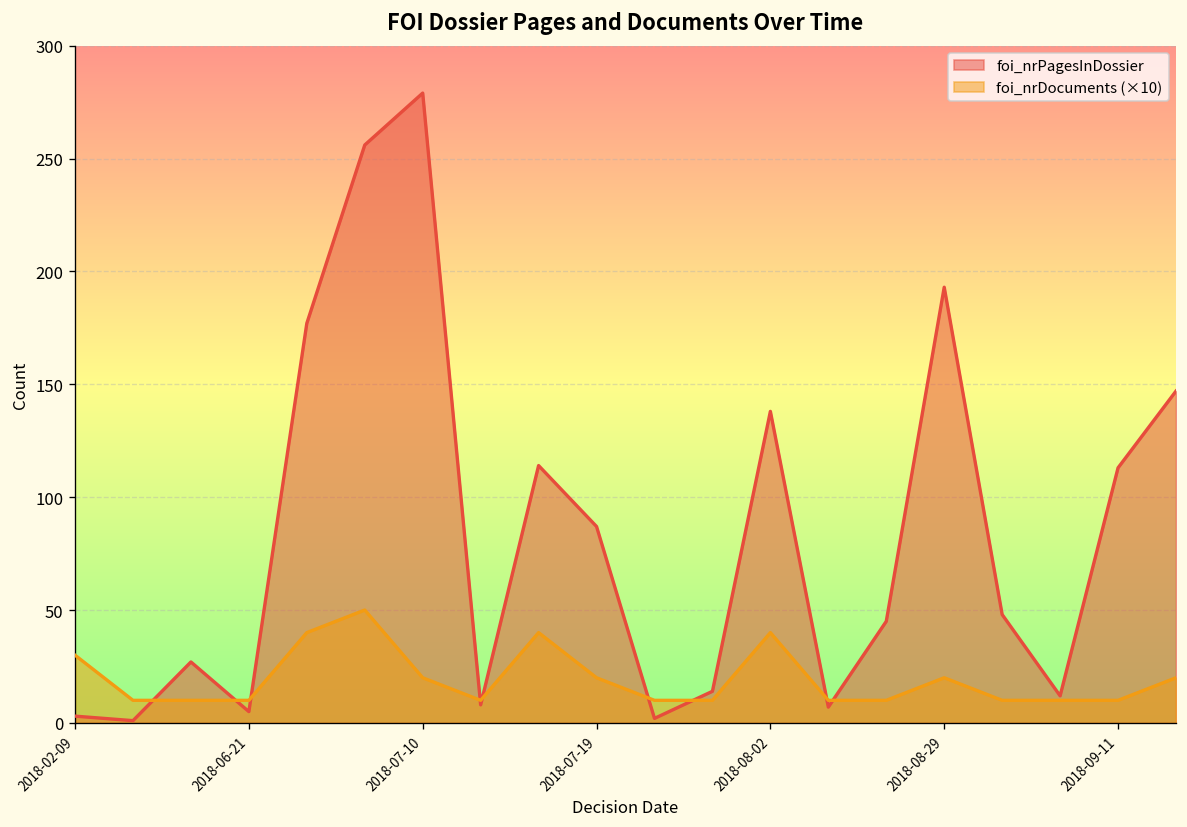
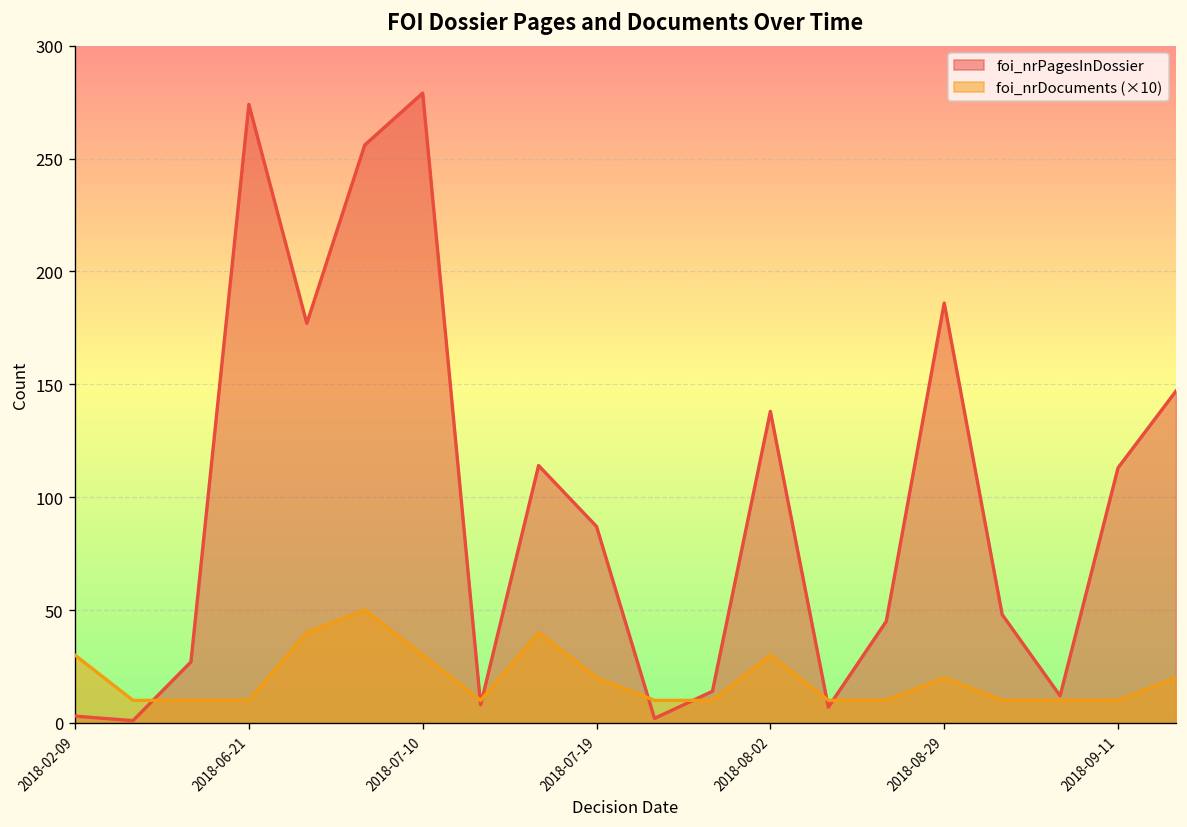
foi_nrPagesInDossier, 2018-06-21: 5 -> 274
foi_nrDocuments (×10), 2018-07-10: 20 -> 30
foi_nrDocuments (×10), 2018-08-02: 40 -> 30
foi_nrPagesInDossier, 2018-08-29: 193 -> 186
